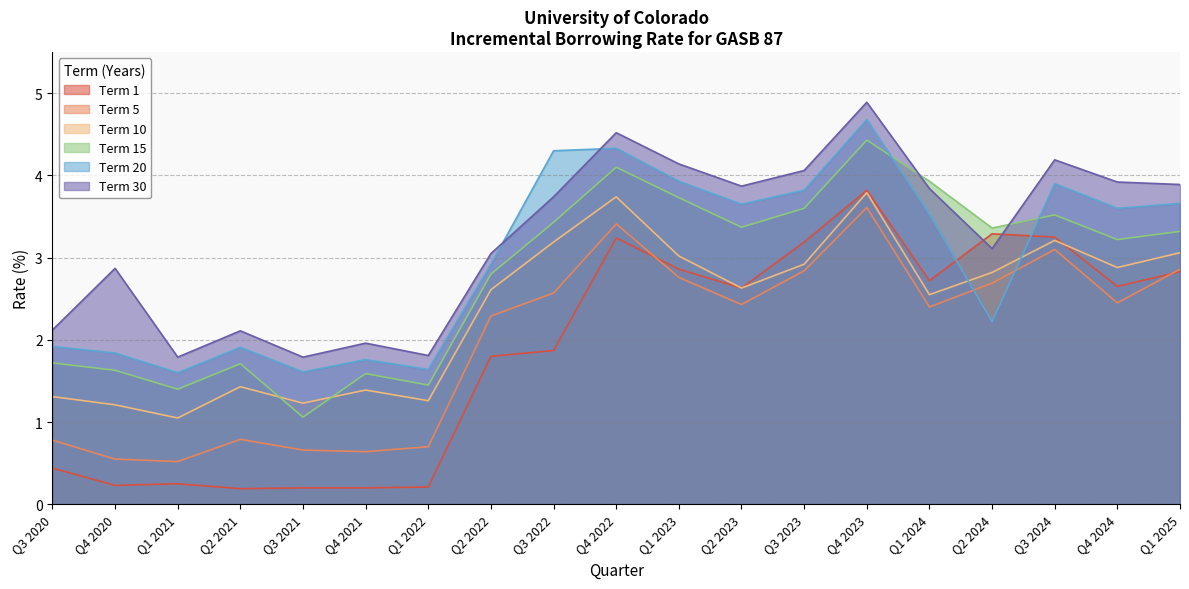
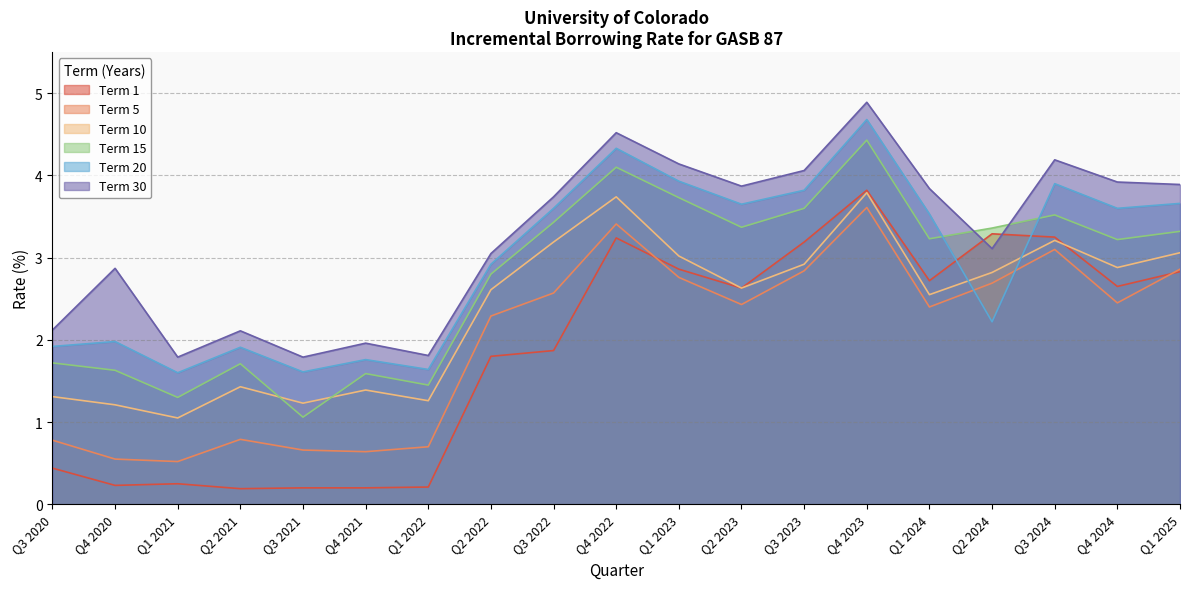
Term 20, Q4 2020: 1.8 -> 2.0
Term 15, Q1 2021: 1.4 -> 1.3
Term 20, Q3 2022: 4.3 -> 3.6
Term 15, Q1 2024: 3.9 -> 3.2
